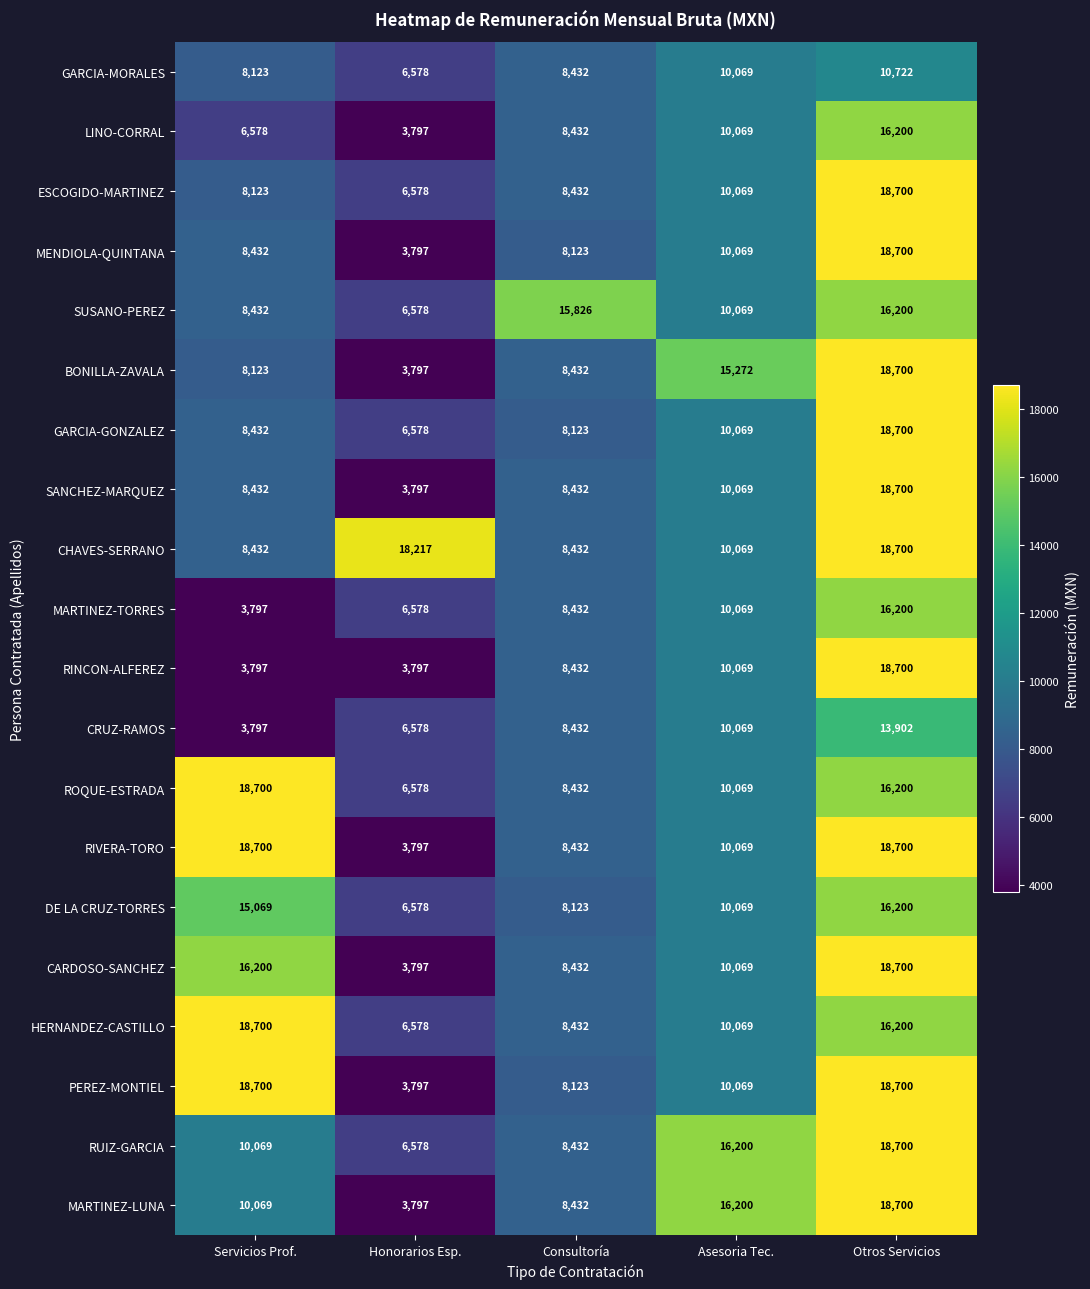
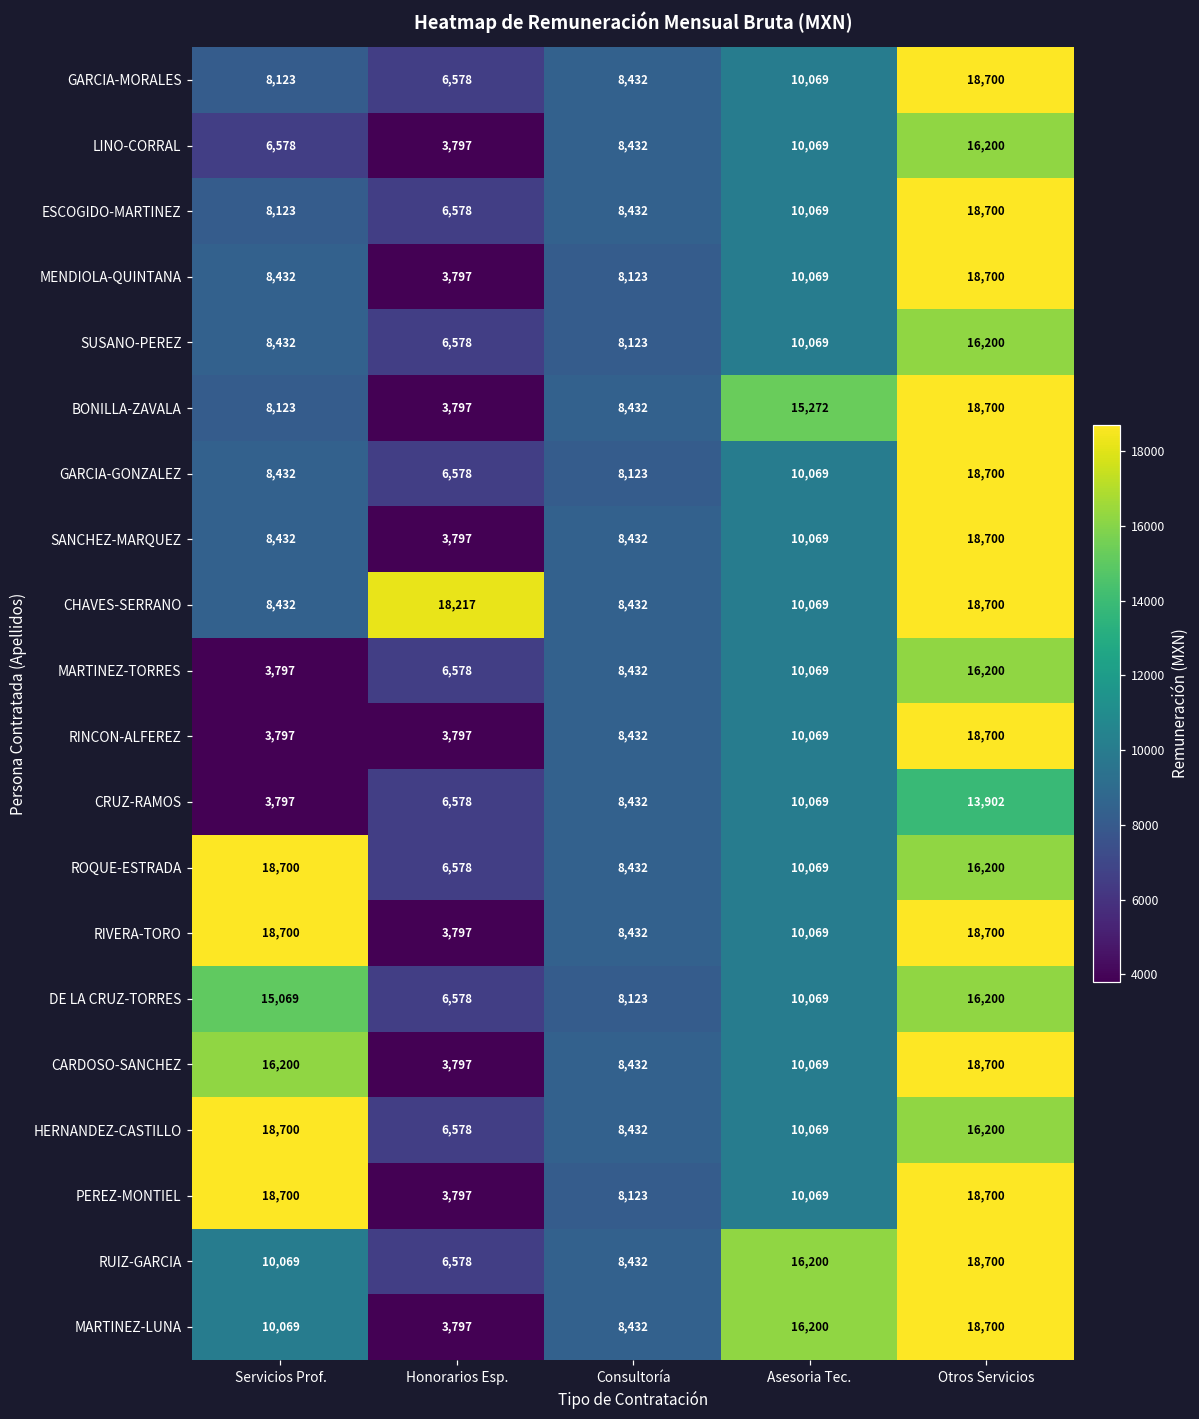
GARCIA-MORALES, Otros Servicios: 10,722 -> 18,700
SUSANO-PEREZ, Consultoría: 15,826 -> 8,123
